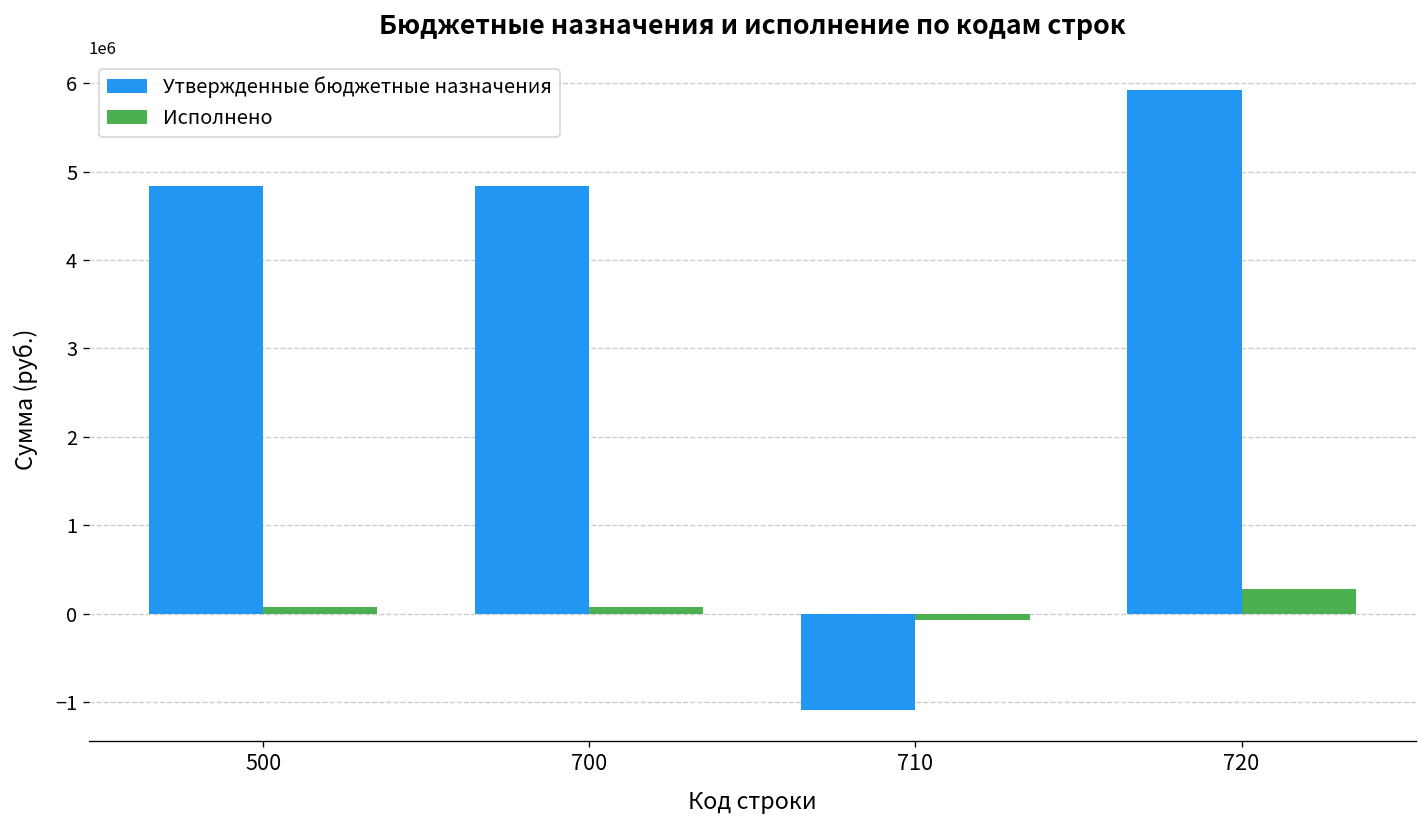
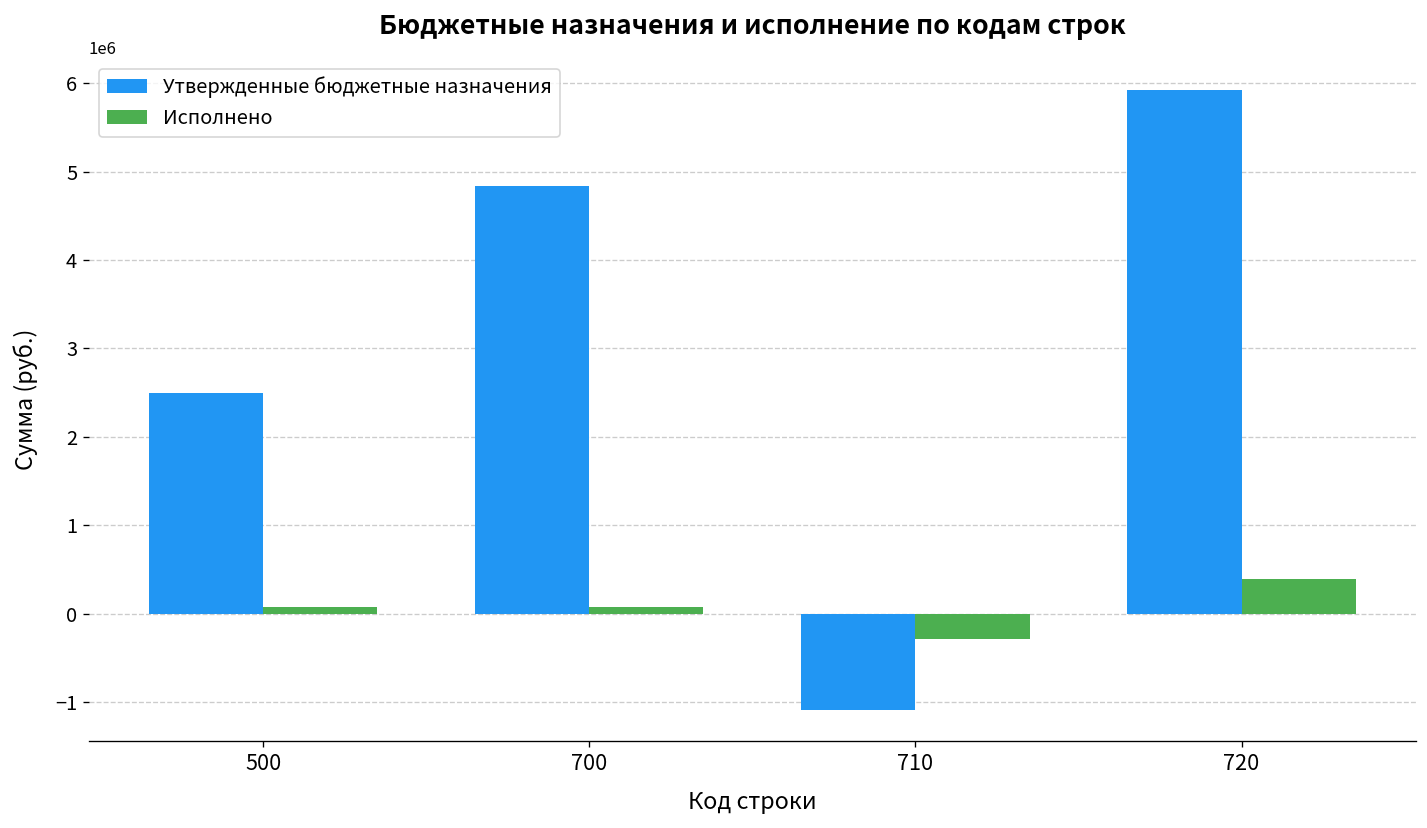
Утвержденные бюджетные назначения, 500: 4800000 -> 2500000
Исполнено, 710: -100000 -> -300000
Исполнено, 720: 300000 -> 400000
